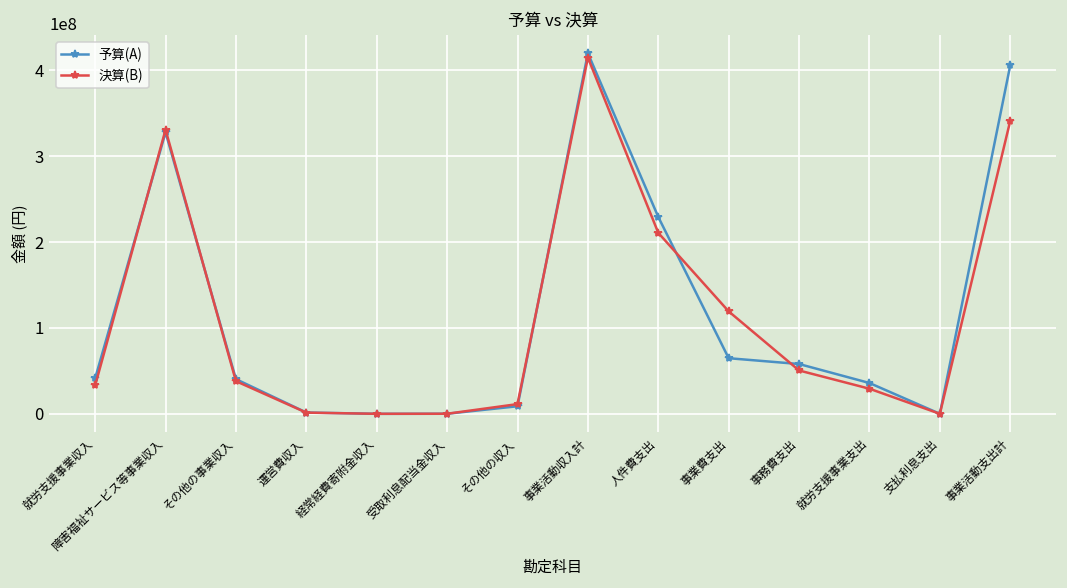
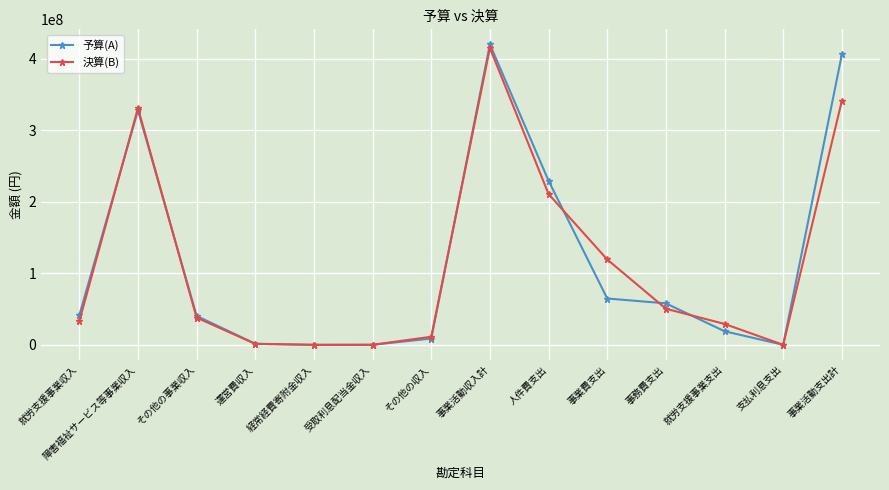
予算(A), 就労支援事業支出: 40000000 -> 20000000
